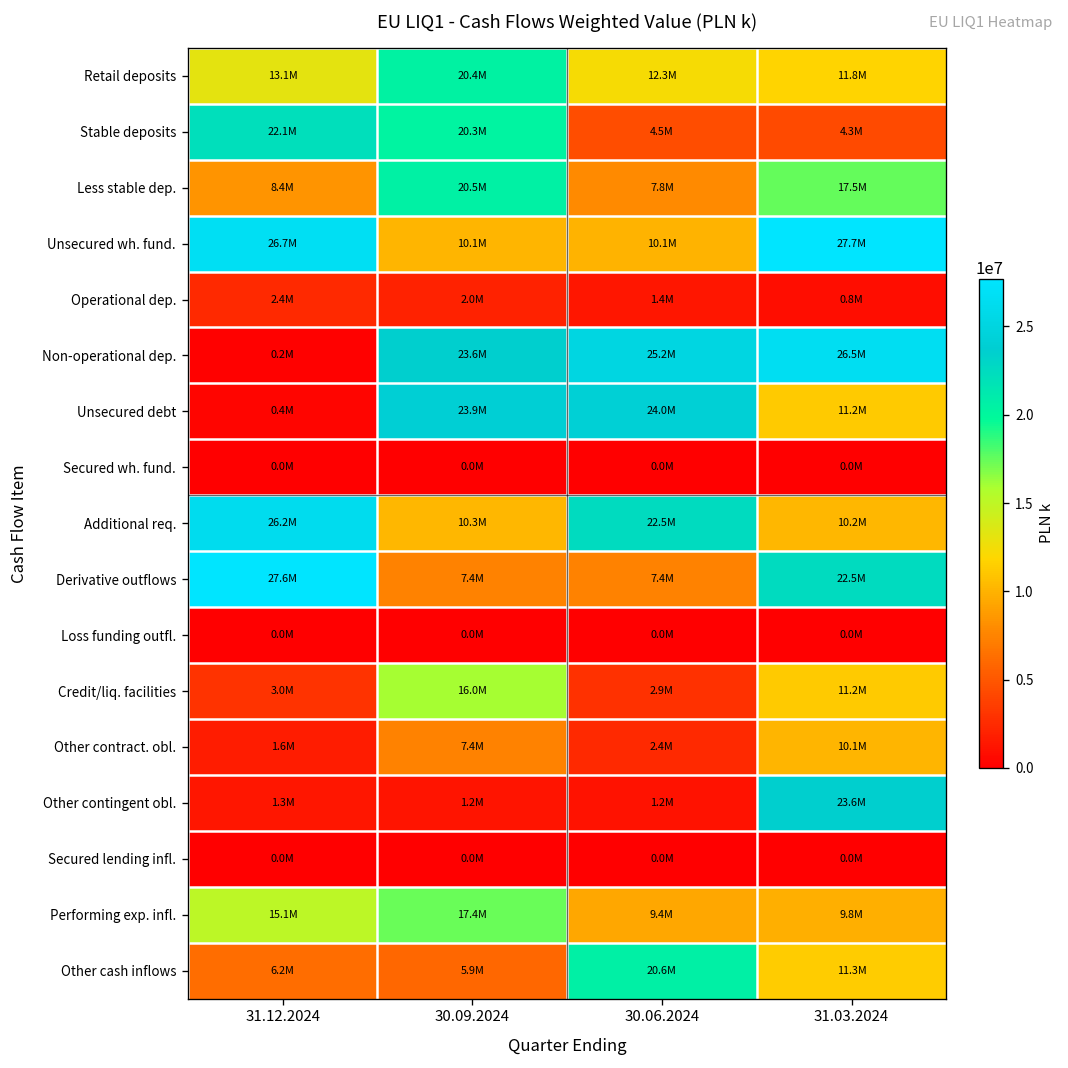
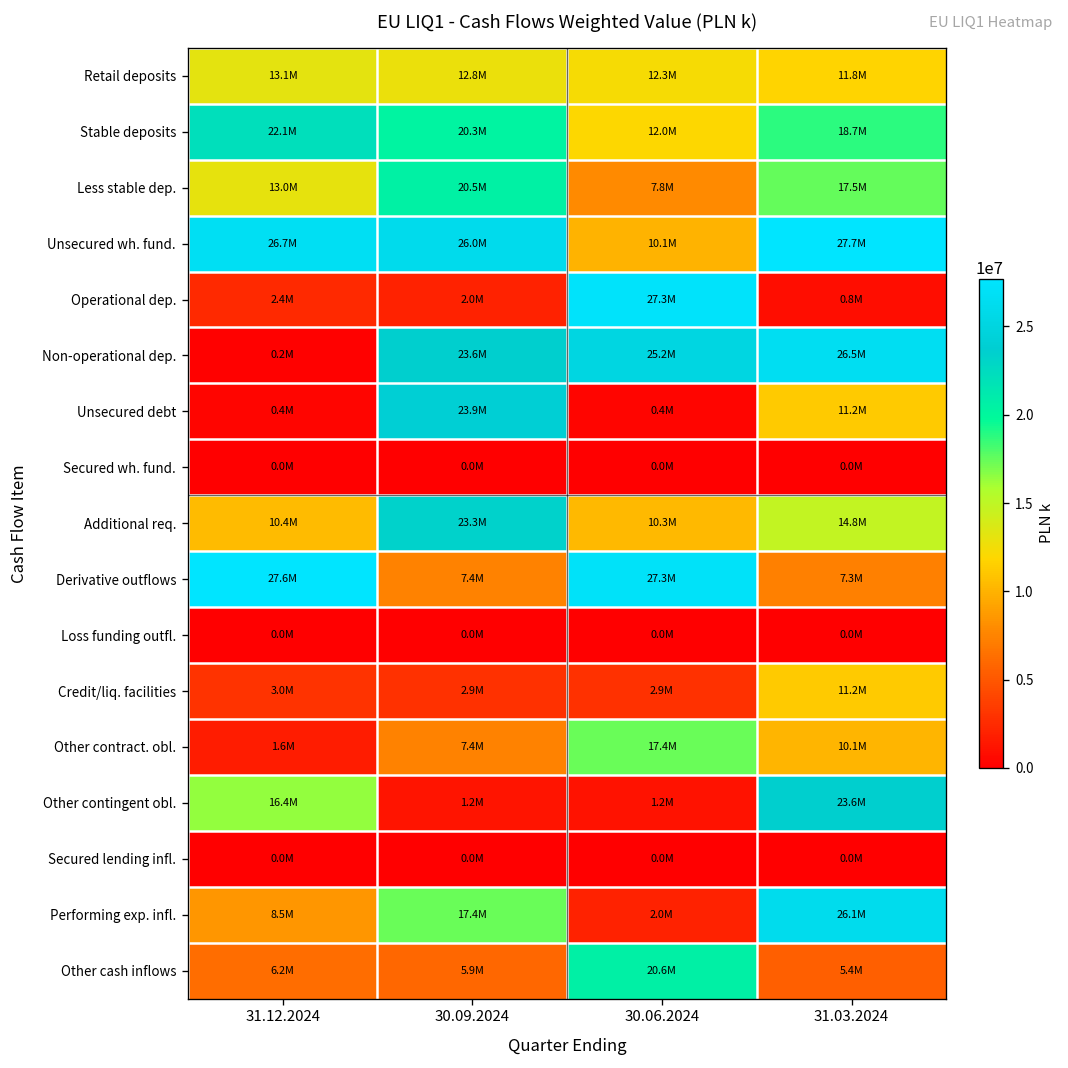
Retail deposits, 30.09.2024: 20.4M -> 12.8M
Stable deposits, 30.06.2024: 4.5M -> 12.0M
Stable deposits, 31.03.2024: 4.3M -> 18.7M
Less stable dep., 31.12.2024: 8.4M -> 13.0M
Unsecured wh. fund., 30.09.2024: 10.1M -> 26.0M
Operational dep., 30.06.2024: 1.4M -> 27.3M
Unsecured debt, 30.06.2024: 24.0M -> 0.4M
Additional req., 31.12.2024: 26.2M -> 10.4M
Additional req., 30.09.2024: 10.3M -> 23.3M
Additional req., 30.06.2024: 22.5M -> 10.3M
Additional req., 31.03.2024: 10.2M -> 14.8M
Derivative outflows, 30.06.2024: 7.4M -> 27.3M
Derivative outflows, 31.03.2024: 22.5M -> 7.3M
Credit/liq. facilities, 30.09.2024: 16.0M -> 2.9M
Other contract. obl., 30.06.2024: 2.4M -> 17.4M
Other contingent obl., 31.12.2024: 1.3M -> 16.4M
Performing exp. infl., 31.12.2024: 15.1M -> 8.5M
Performing exp. infl., 30.06.2024: 9.4M -> 2.0M
Performing exp. infl., 31.03.2024: 9.8M -> 26.1M
Other cash inflows, 31.03.2024: 11.3M -> 5.4M
